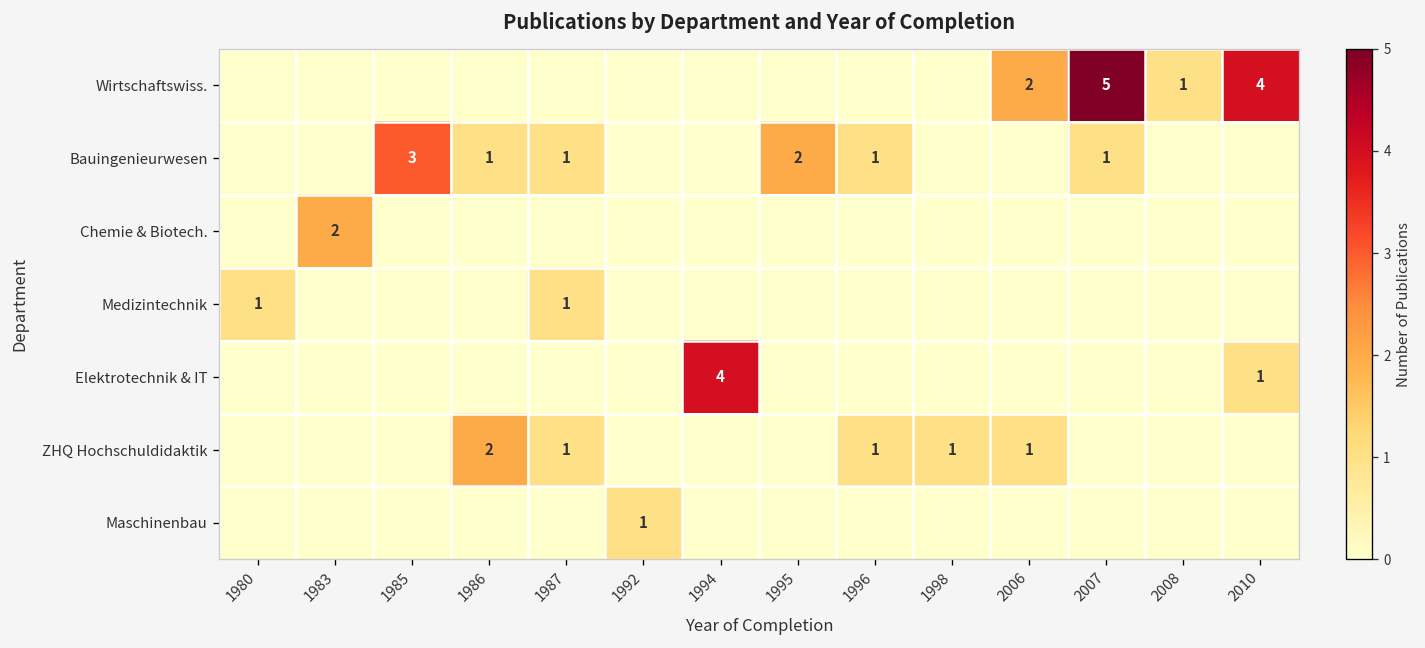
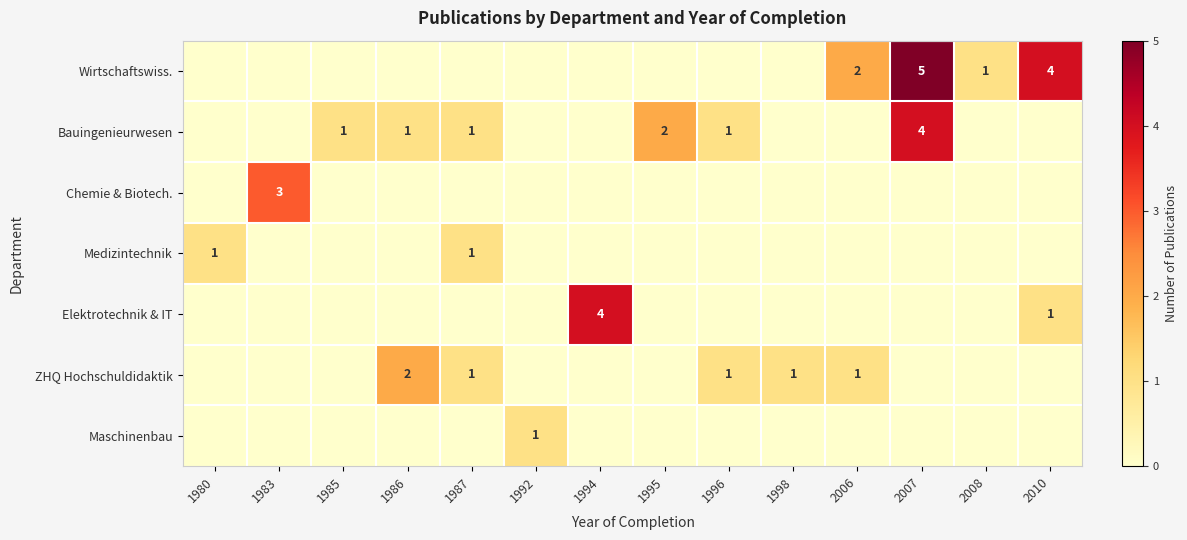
Bauingenieurwesen, 1985: 3 -> 1
Bauingenieurwesen, 2007: 1 -> 4
Chemie & Biotech., 1983: 2 -> 3
